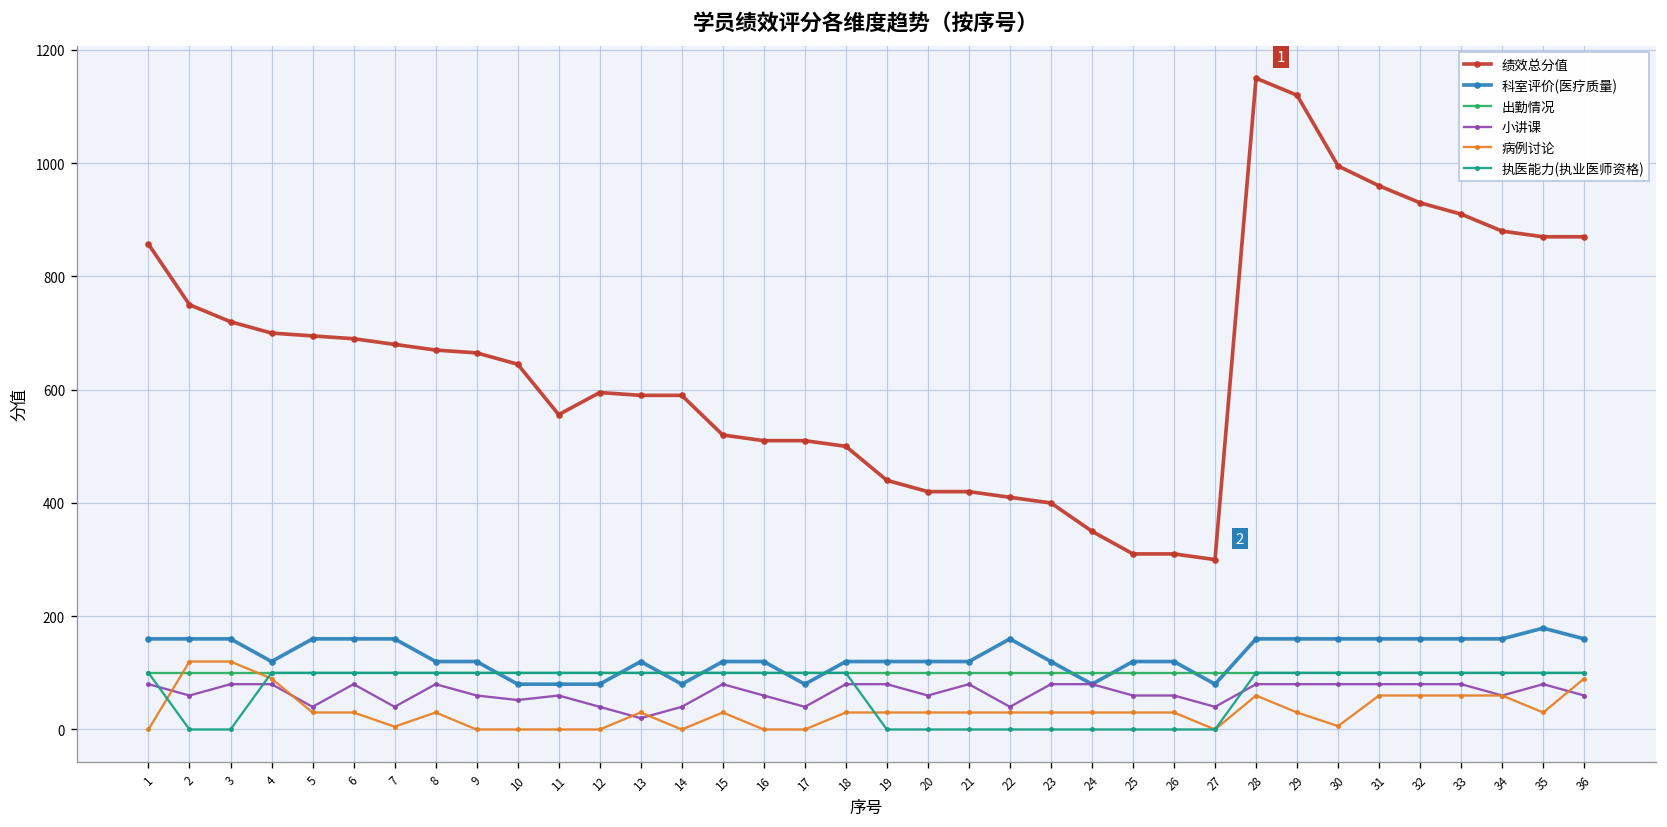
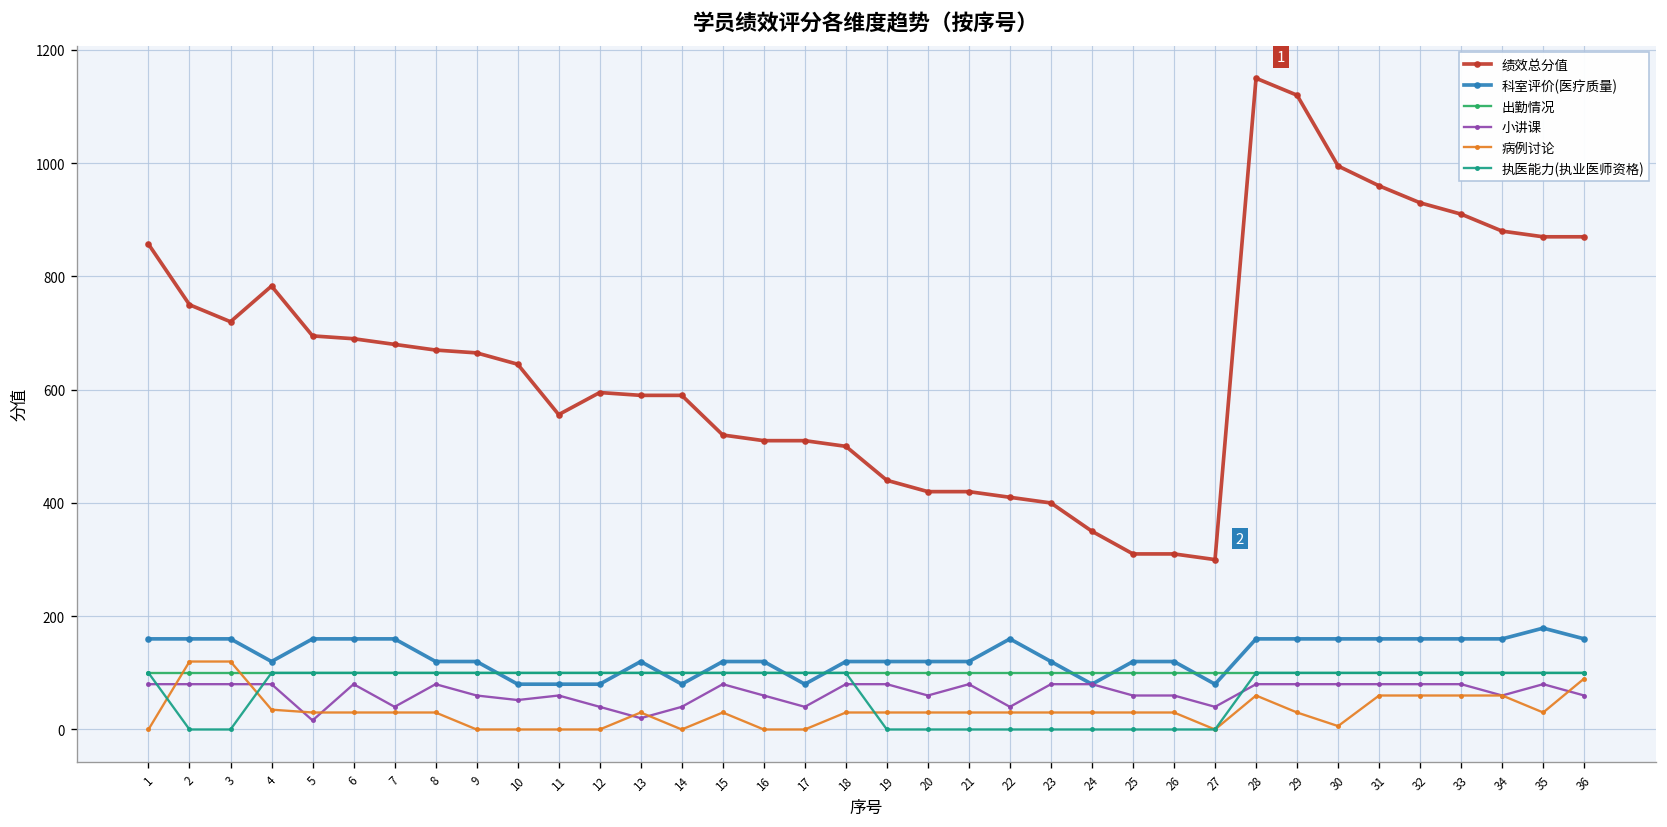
小讲课, 2: 60 -> 80
绩效总分值, 4: 700 -> 780
病例讨论, 4: 90 -> 40
小讲课, 5: 40 -> 20
病例讨论, 7: 10 -> 30
